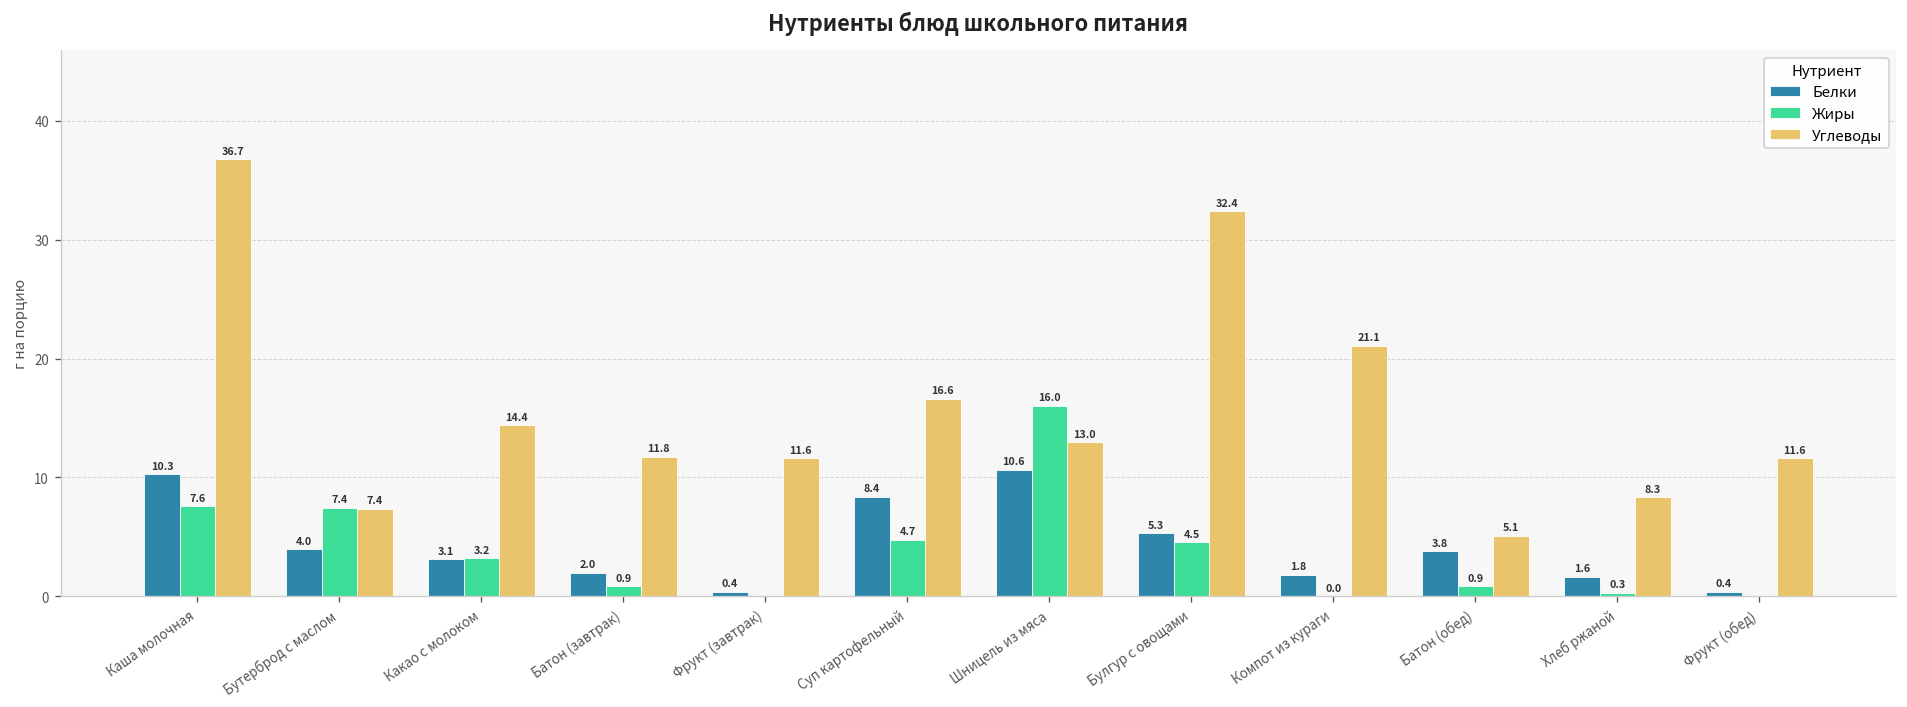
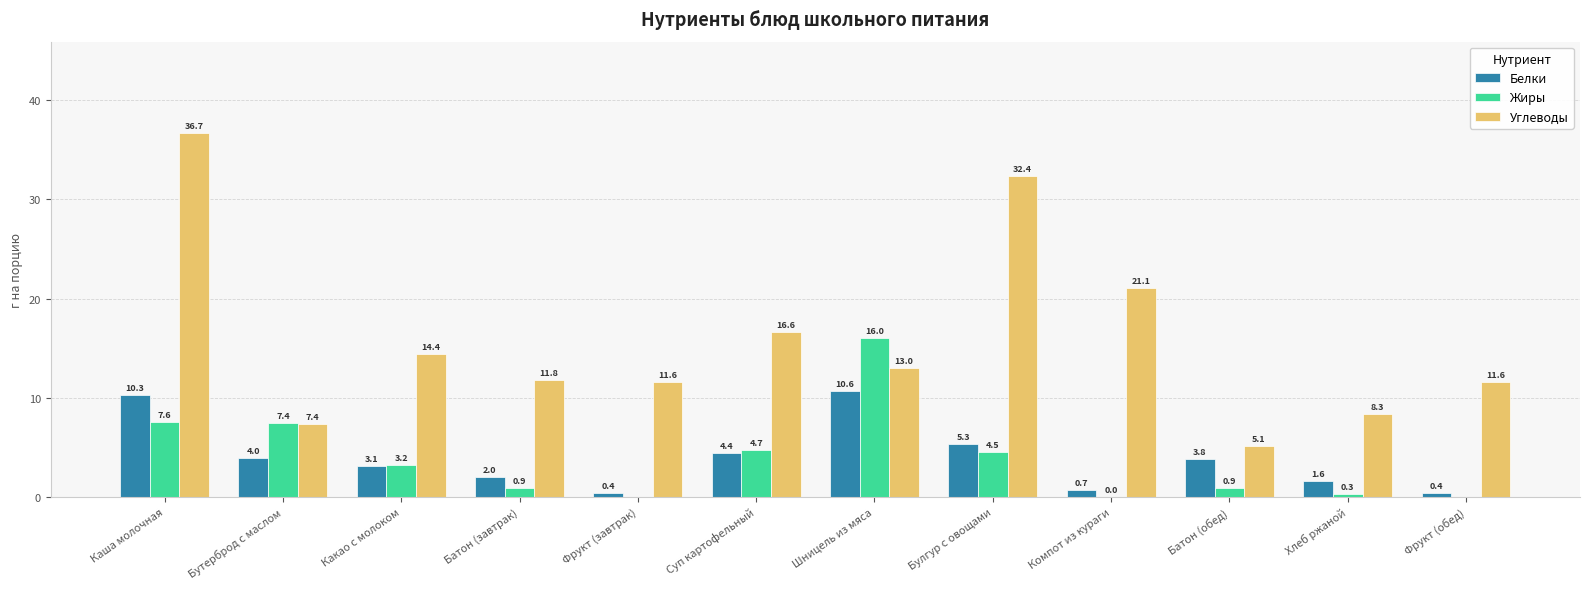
Белки, Суп картофельный: 8.4 -> 4.4
Белки, Компот из кураги: 1.8 -> 0.7
